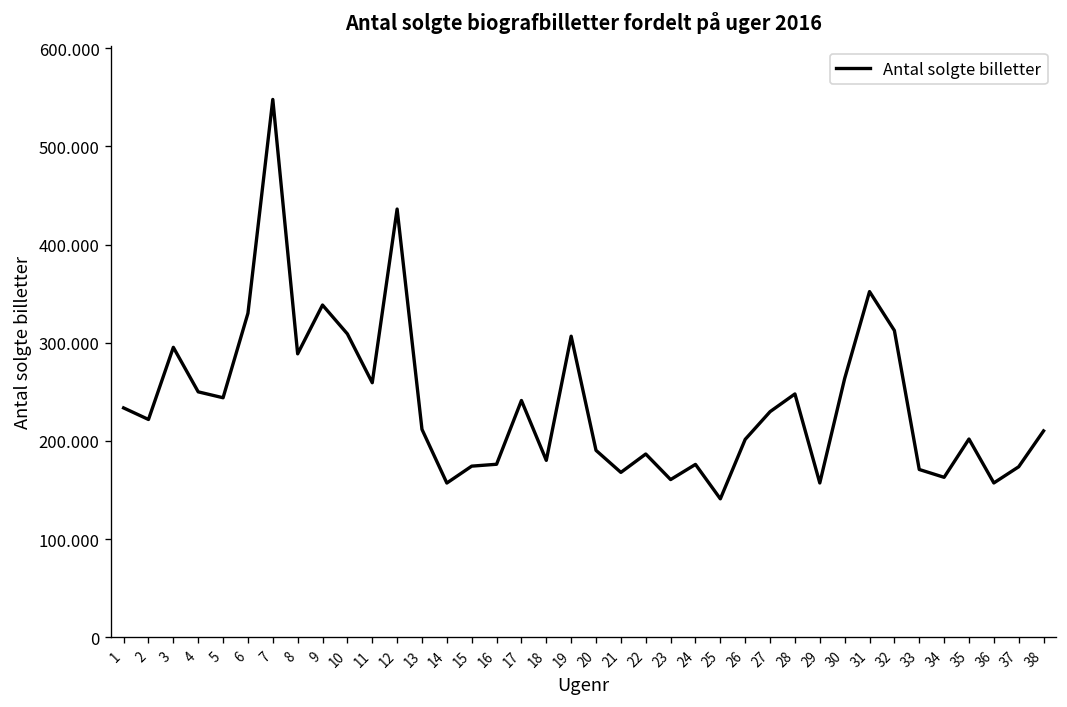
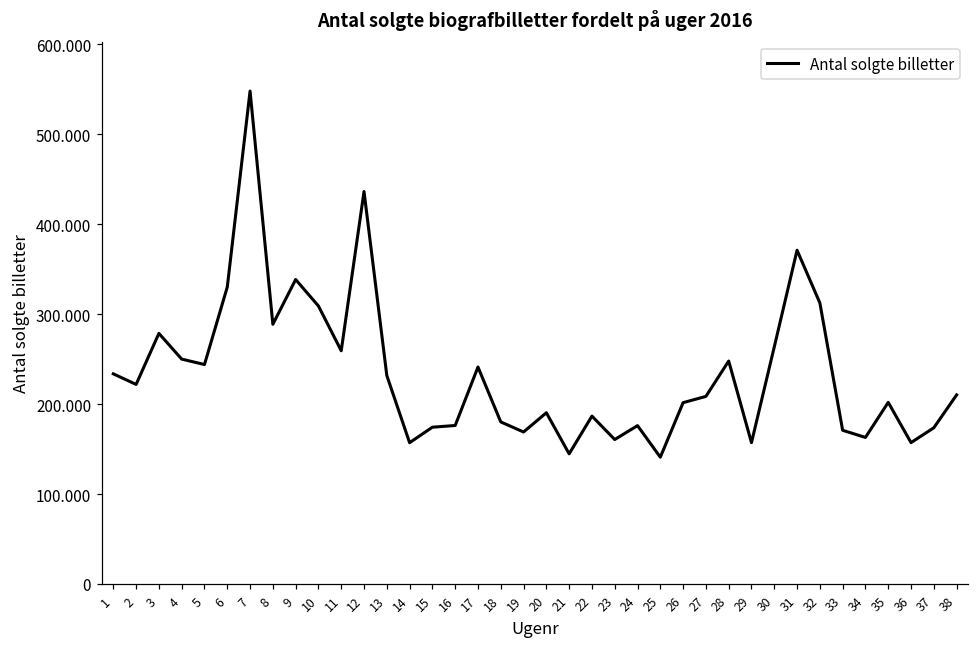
3: 300 -> 280
13: 210 -> 230
19: 310 -> 170
21: 170 -> 140
27: 230 -> 210
31: 350 -> 370
